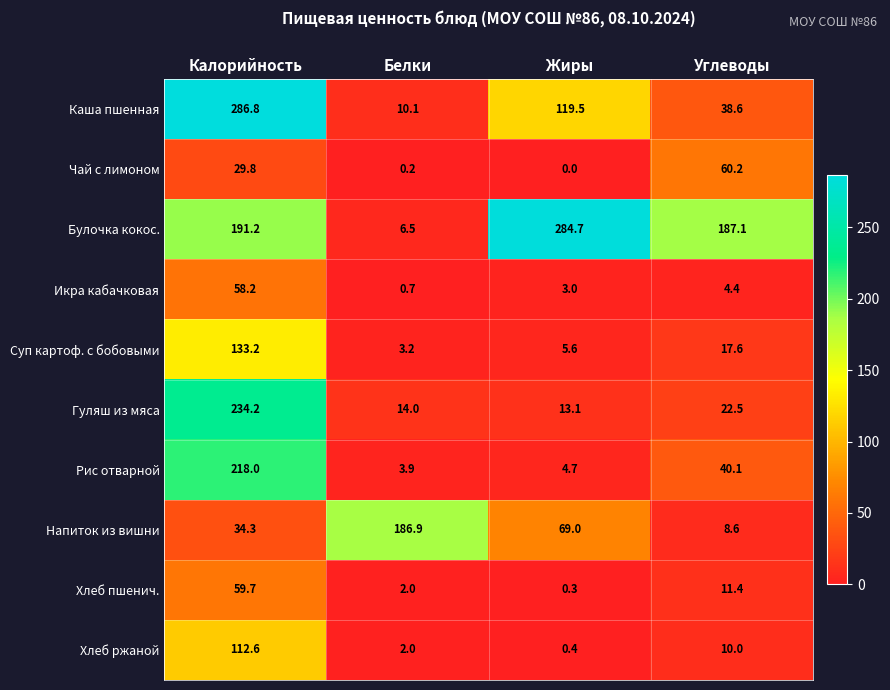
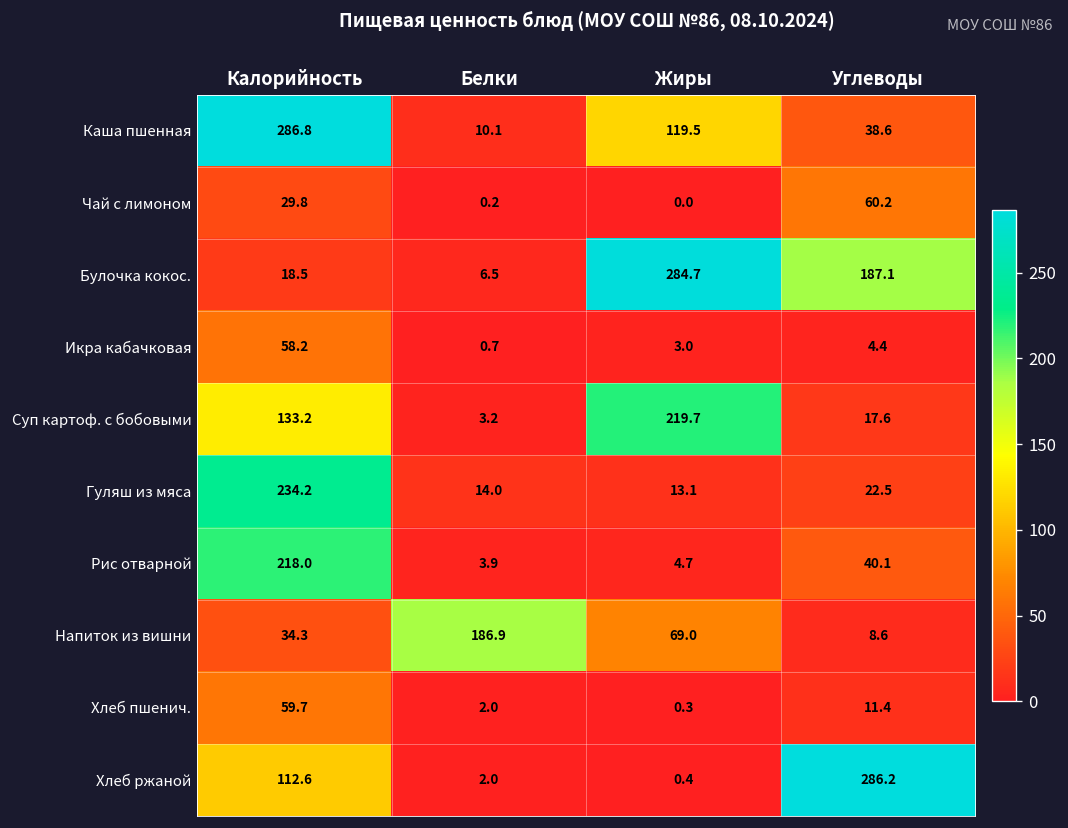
Булочка кокос., Калорийность: 191.2 -> 18.5
Суп картоф. с бобовыми, Жиры: 5.6 -> 219.7
Хлеб ржаной, Углеводы: 10.0 -> 286.2
